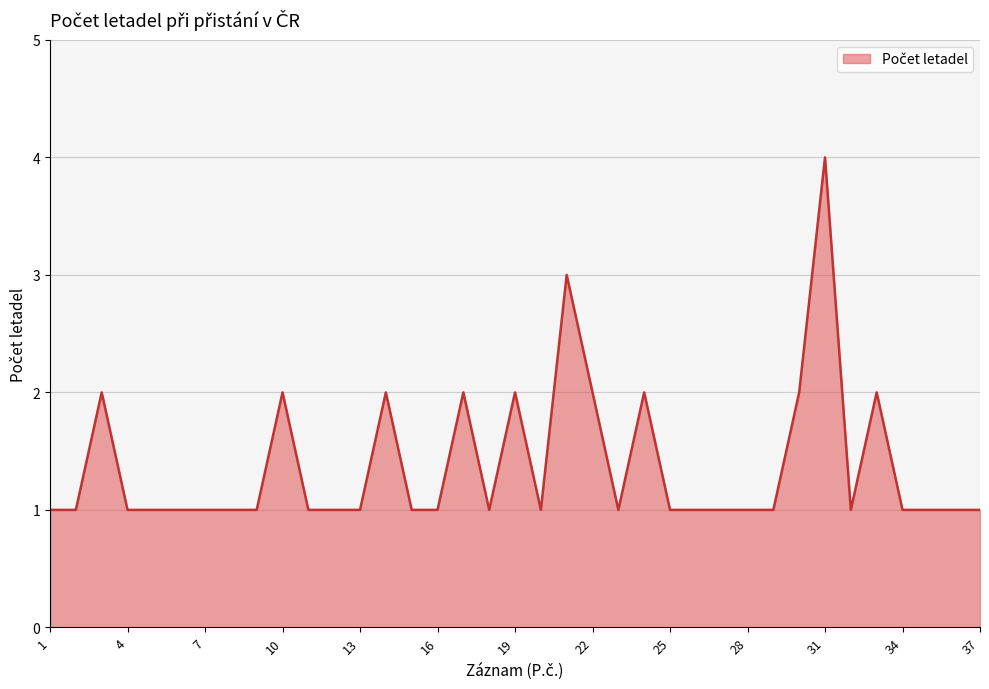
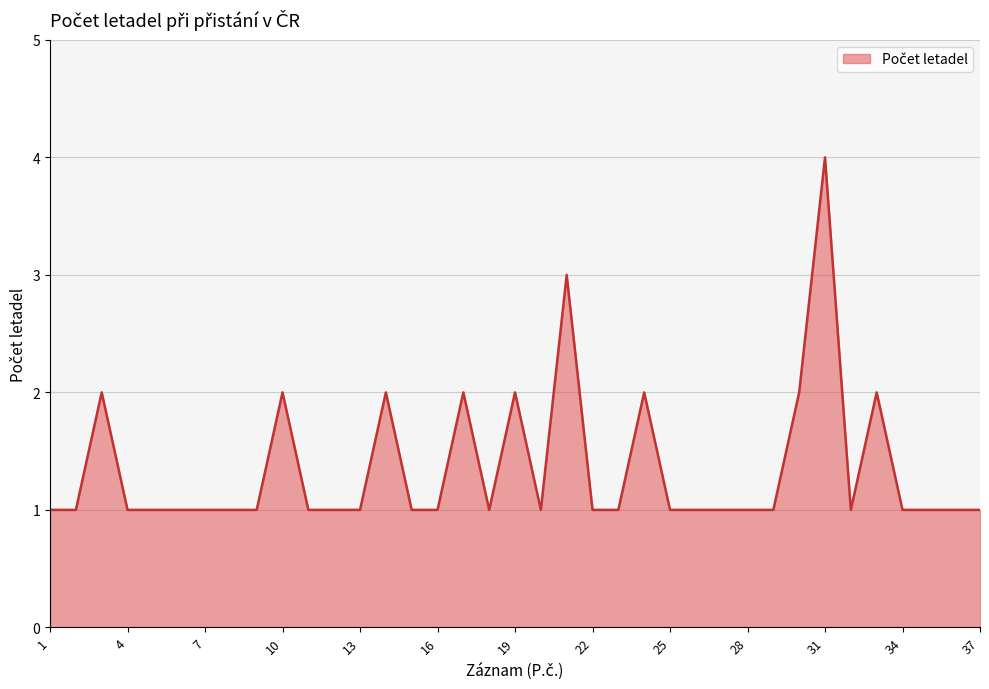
22: 2 -> 1
